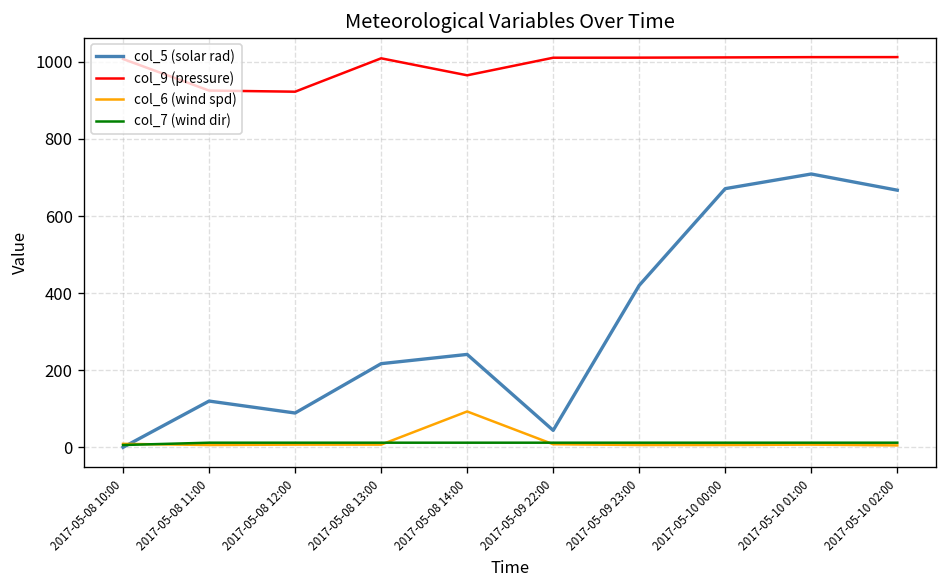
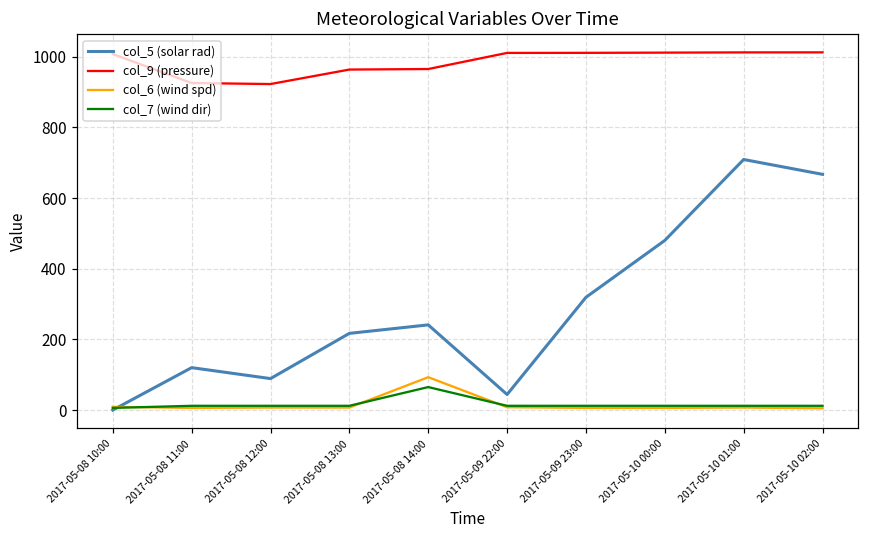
col_9 (pressure), 2017-05-08 13:00: 1010 -> 960
col_7 (wind dir), 2017-05-08 14:00: 10 -> 70
col_5 (solar rad), 2017-05-09 23:00: 420 -> 320
col_5 (solar rad), 2017-05-10 00:00: 670 -> 480
